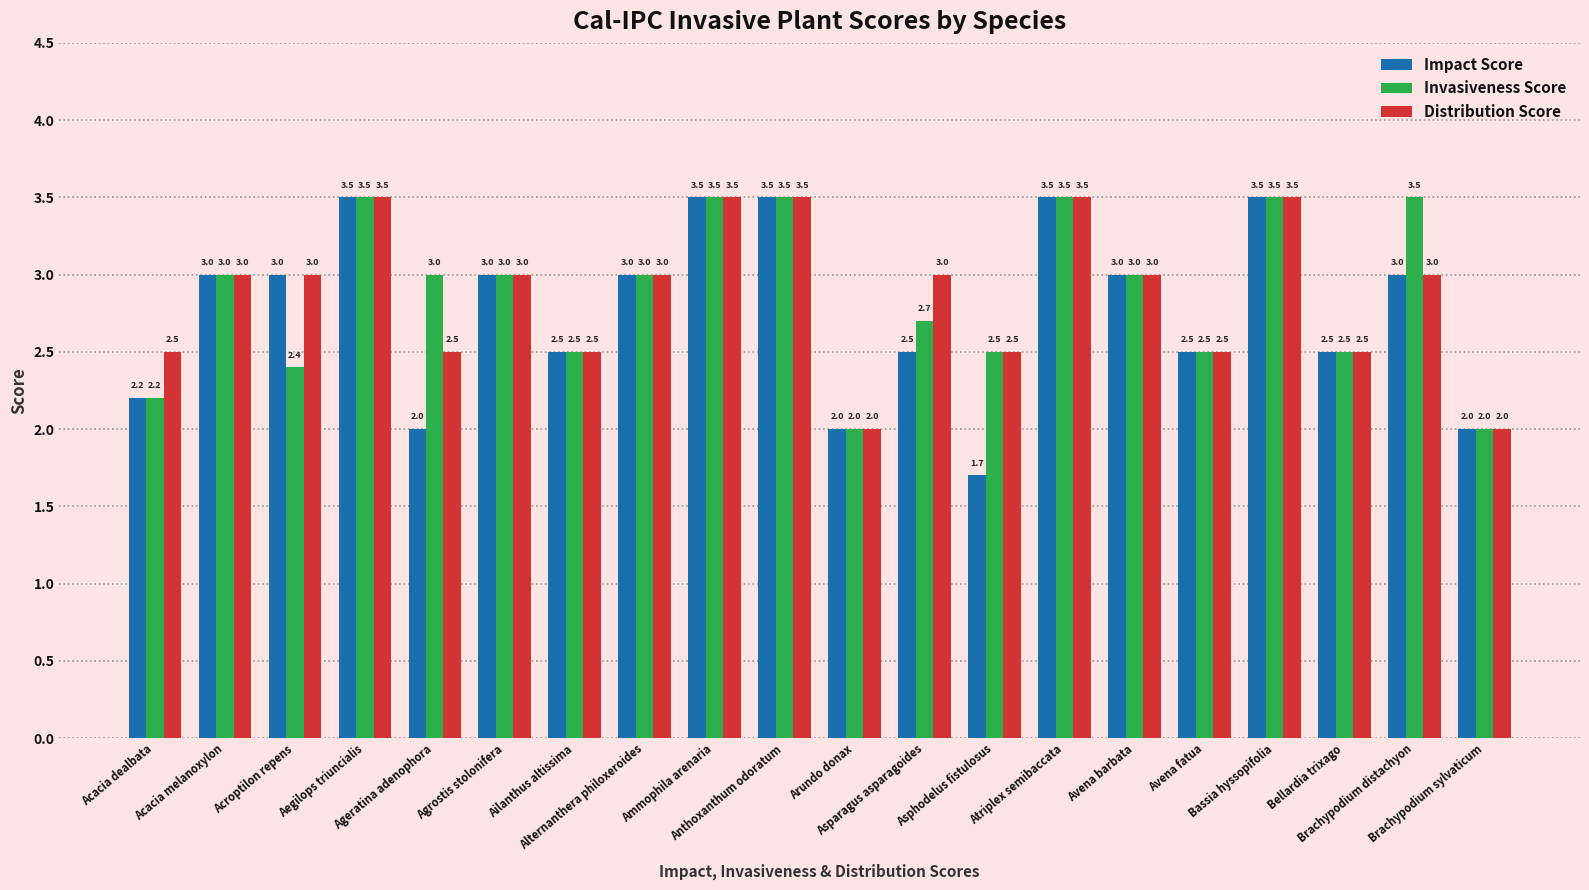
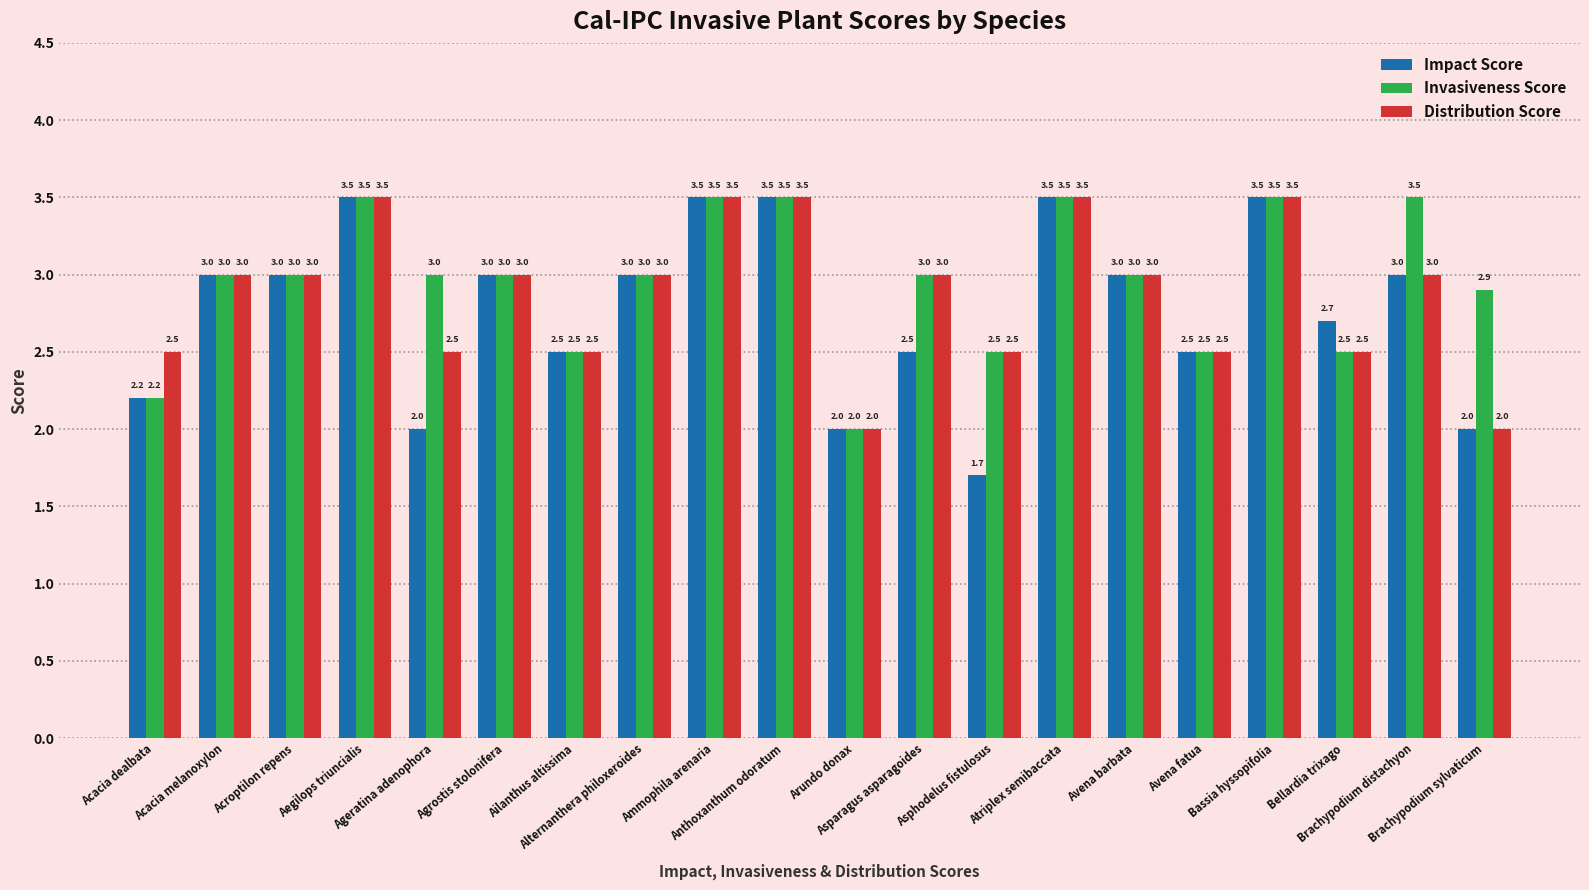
Invasiveness Score, Acroptilon repens: 2.4 -> 3.0
Invasiveness Score, Asparagus asparagoides: 2.7 -> 3.0
Impact Score, Bellardia trixago: 2.5 -> 2.7
Invasiveness Score, Brachypodium sylvaticum: 2.0 -> 2.9
